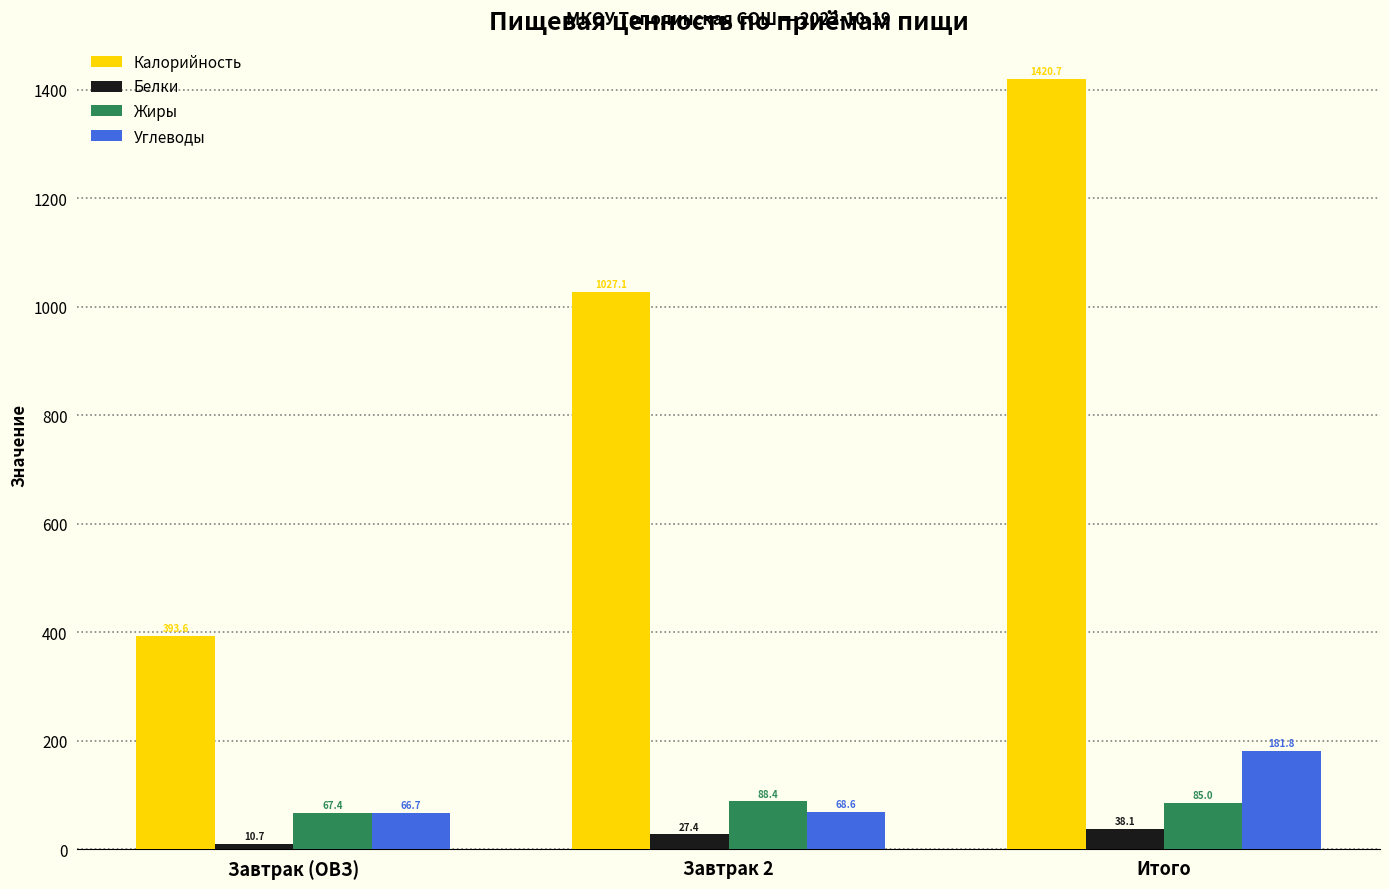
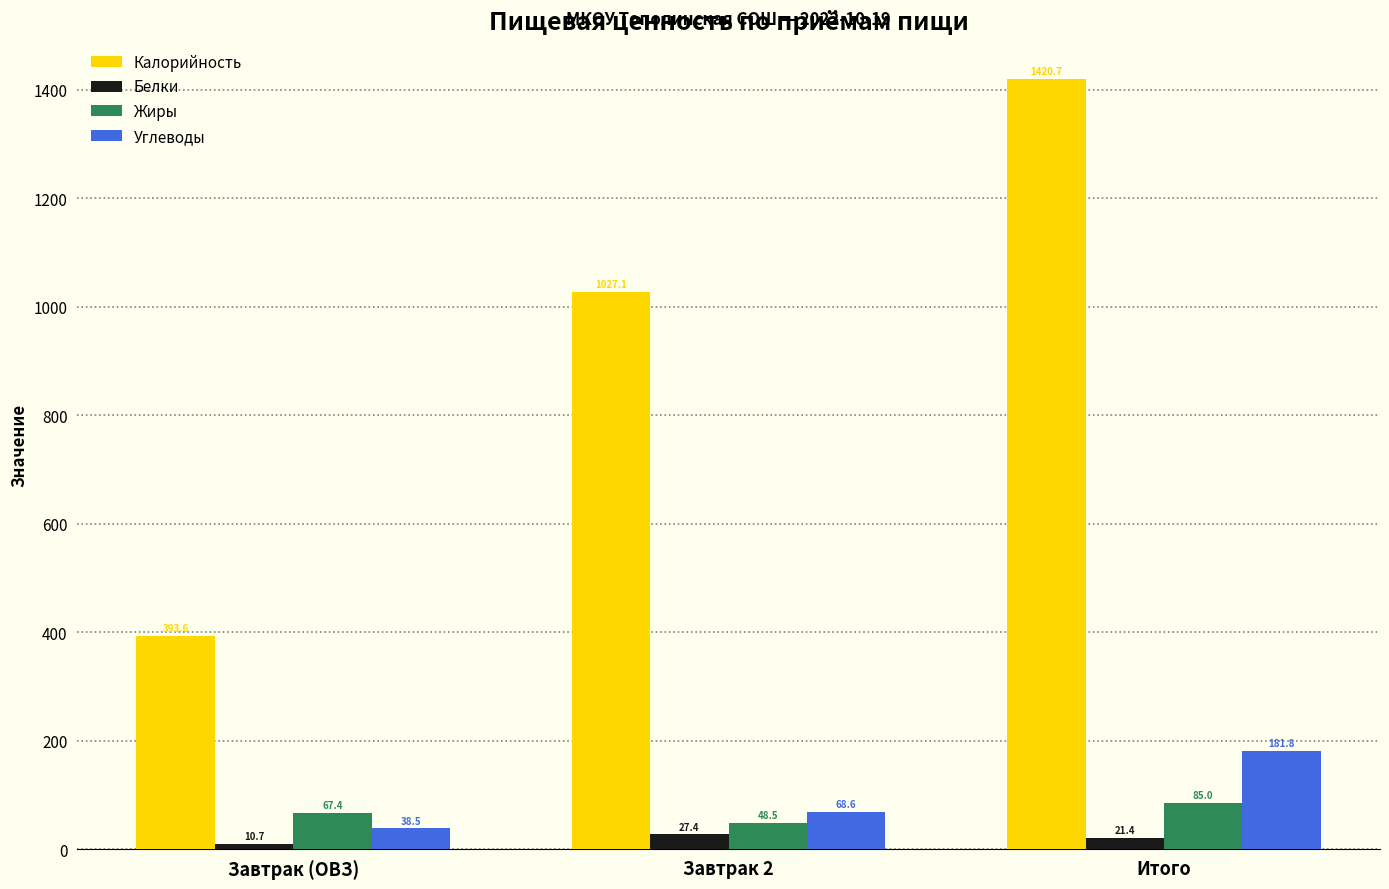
Углеводы, Завтрак (ОВЗ): 66.7 -> 38.5
Жиры, Завтрак 2: 88.4 -> 48.5
Белки, Итого: 38.1 -> 21.4
